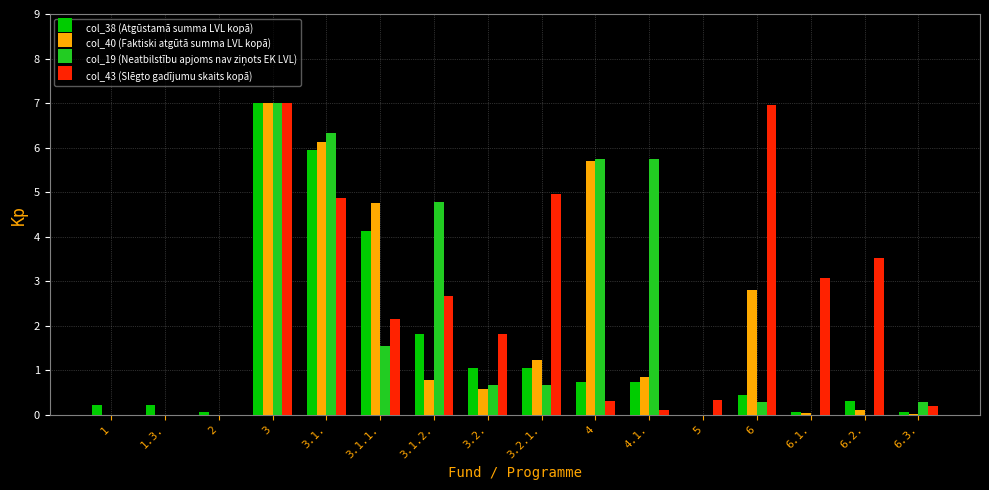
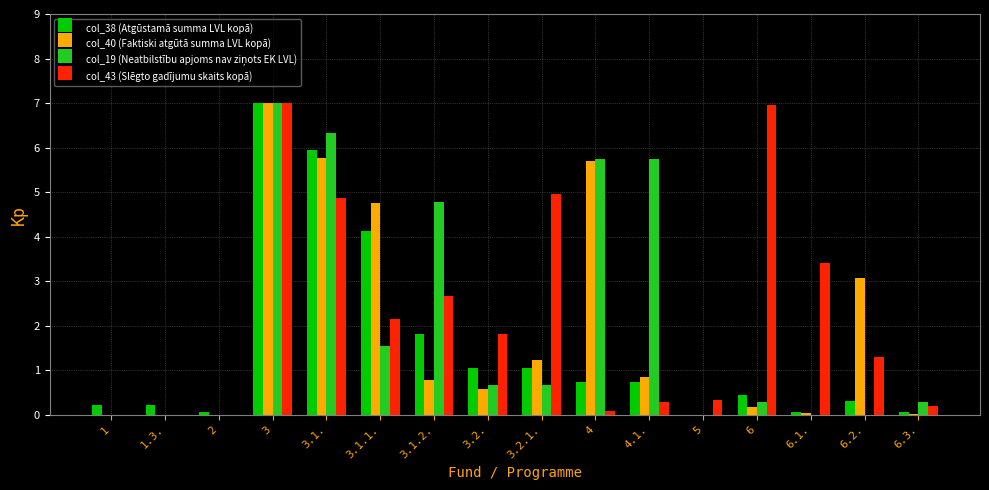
col_40 (Faktiski atgūtā summa LVL kopā), 3.1.: 6.1 -> 5.8
col_43 (Slēgto gadījumu skaits kopā), 4: 0.3 -> 0.1
col_43 (Slēgto gadījumu skaits kopā), 4.1.: 0.1 -> 0.3
col_40 (Faktiski atgūtā summa LVL kopā), 6: 2.8 -> 0.2
col_43 (Slēgto gadījumu skaits kopā), 6.1.: 3.1 -> 3.4
col_40 (Faktiski atgūtā summa LVL kopā), 6.2.: 0.1 -> 3.1
col_43 (Slēgto gadījumu skaits kopā), 6.2.: 3.5 -> 1.3
